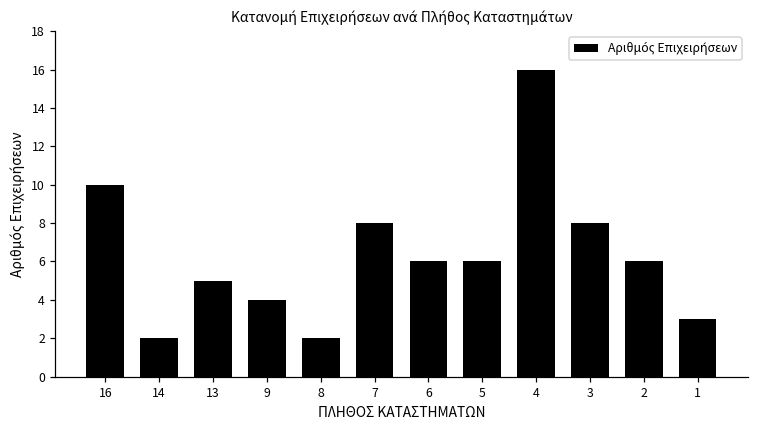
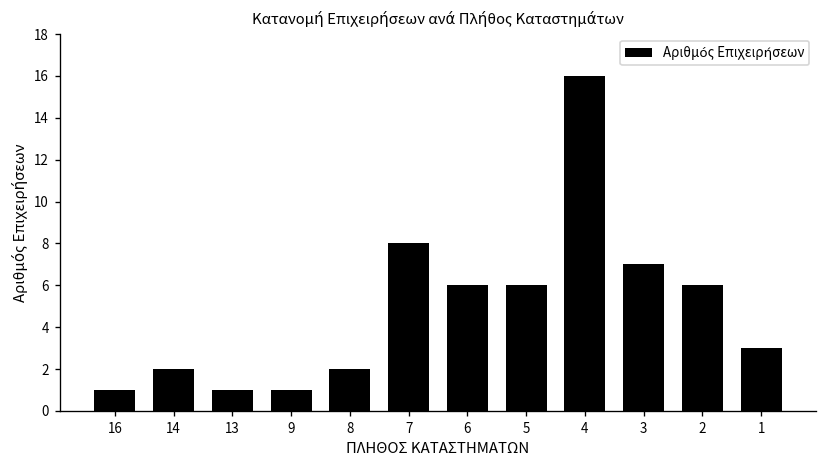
16: 10 -> 1
13: 5 -> 1
9: 4 -> 1
3: 8 -> 7
